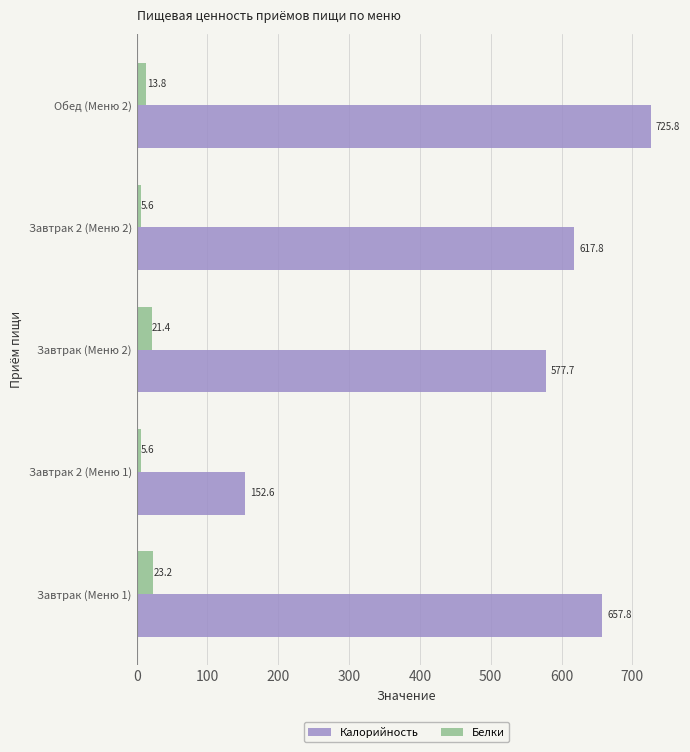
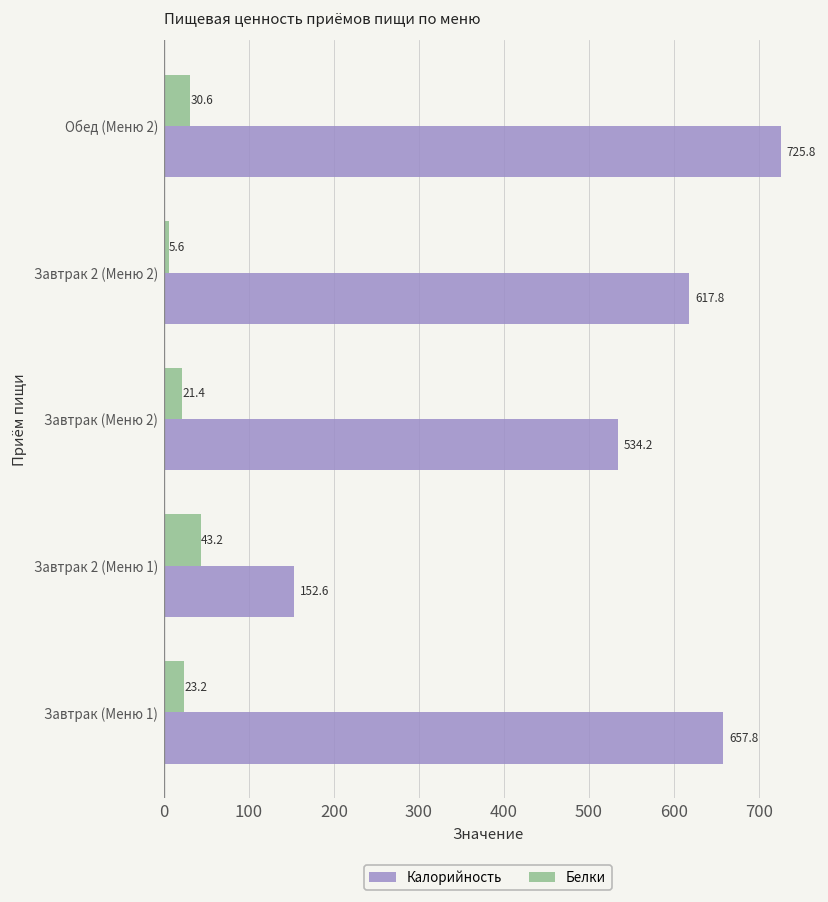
Белки, Обед (Меню 2): 13.8 -> 30.6
Калорийность, Завтрак (Меню 2): 577.7 -> 534.2
Белки, Завтрак 2 (Меню 1): 5.6 -> 43.2
